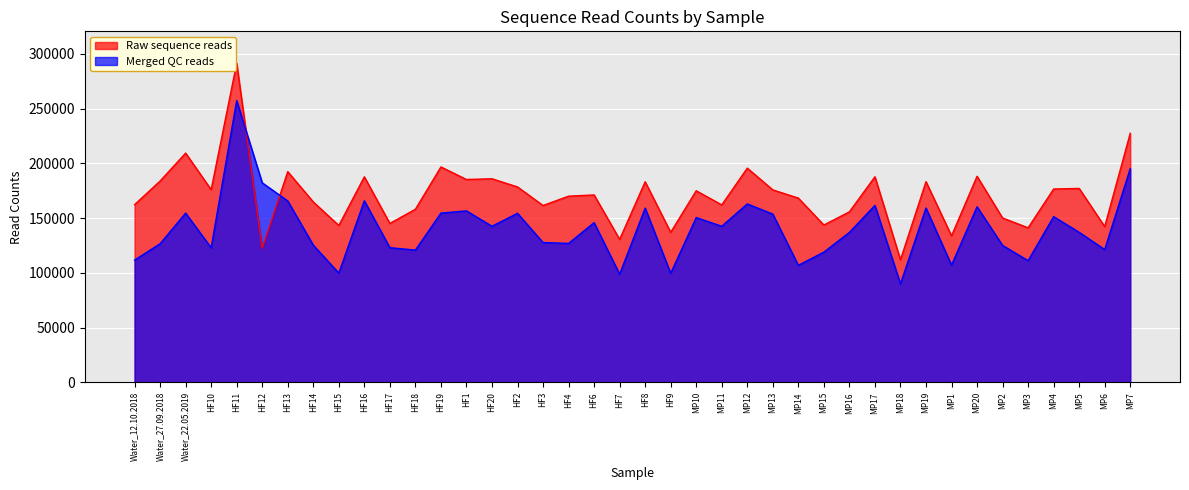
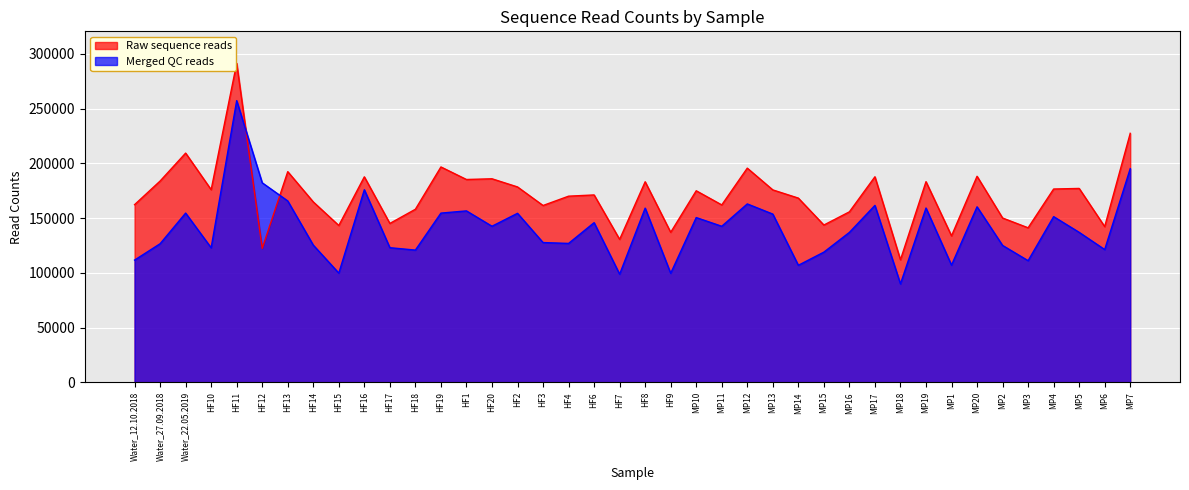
Merged QC reads, HF16: 166000 -> 176000
